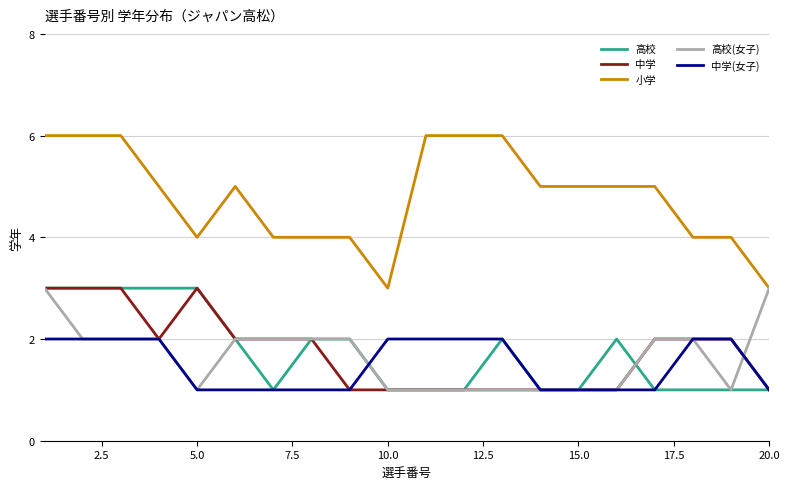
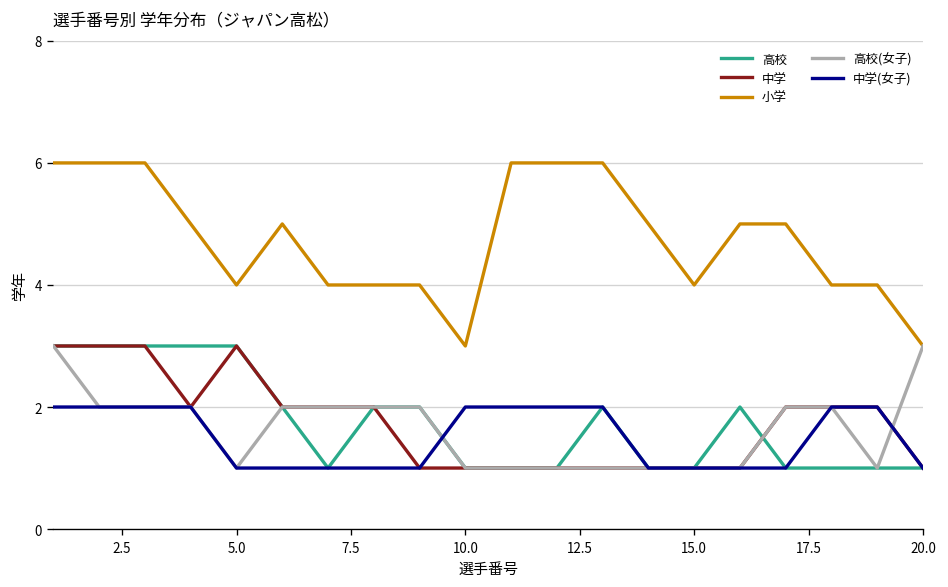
小学, 15.0: 5 -> 4
